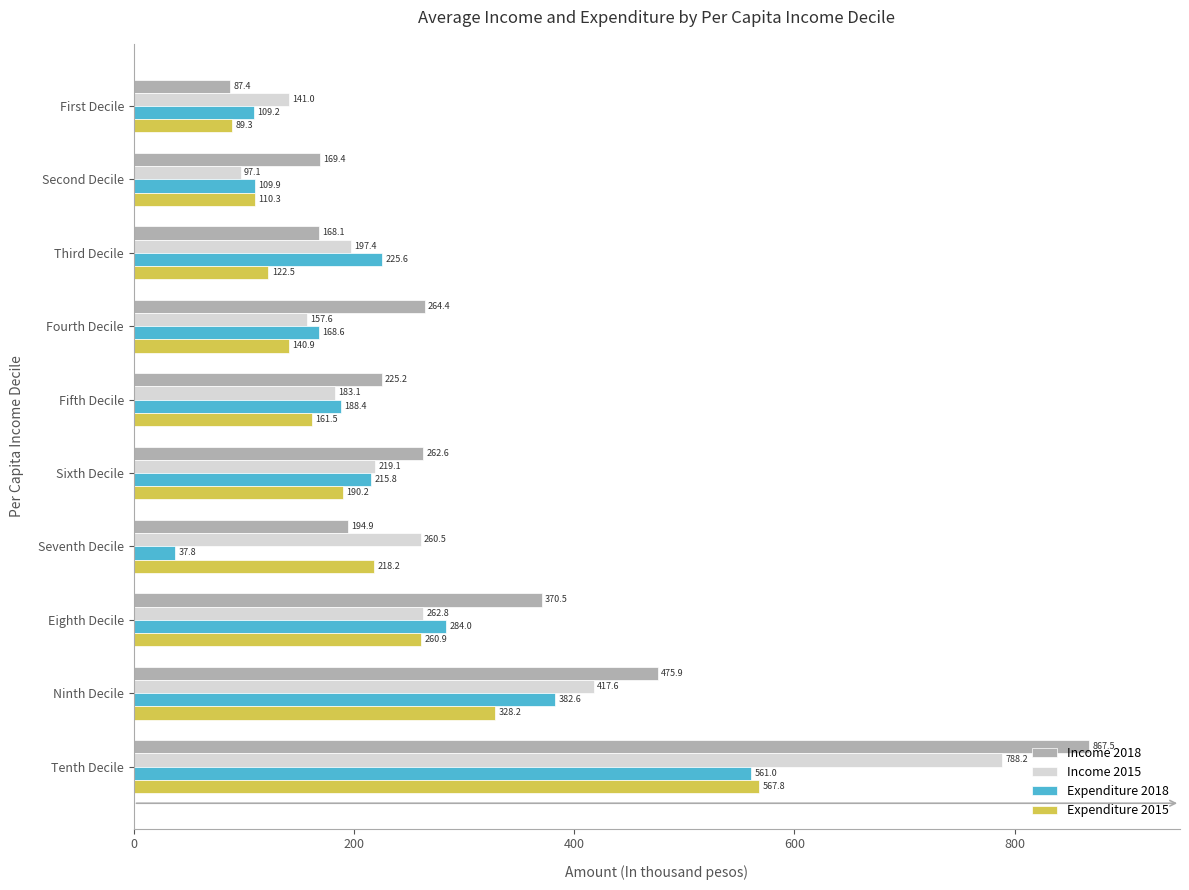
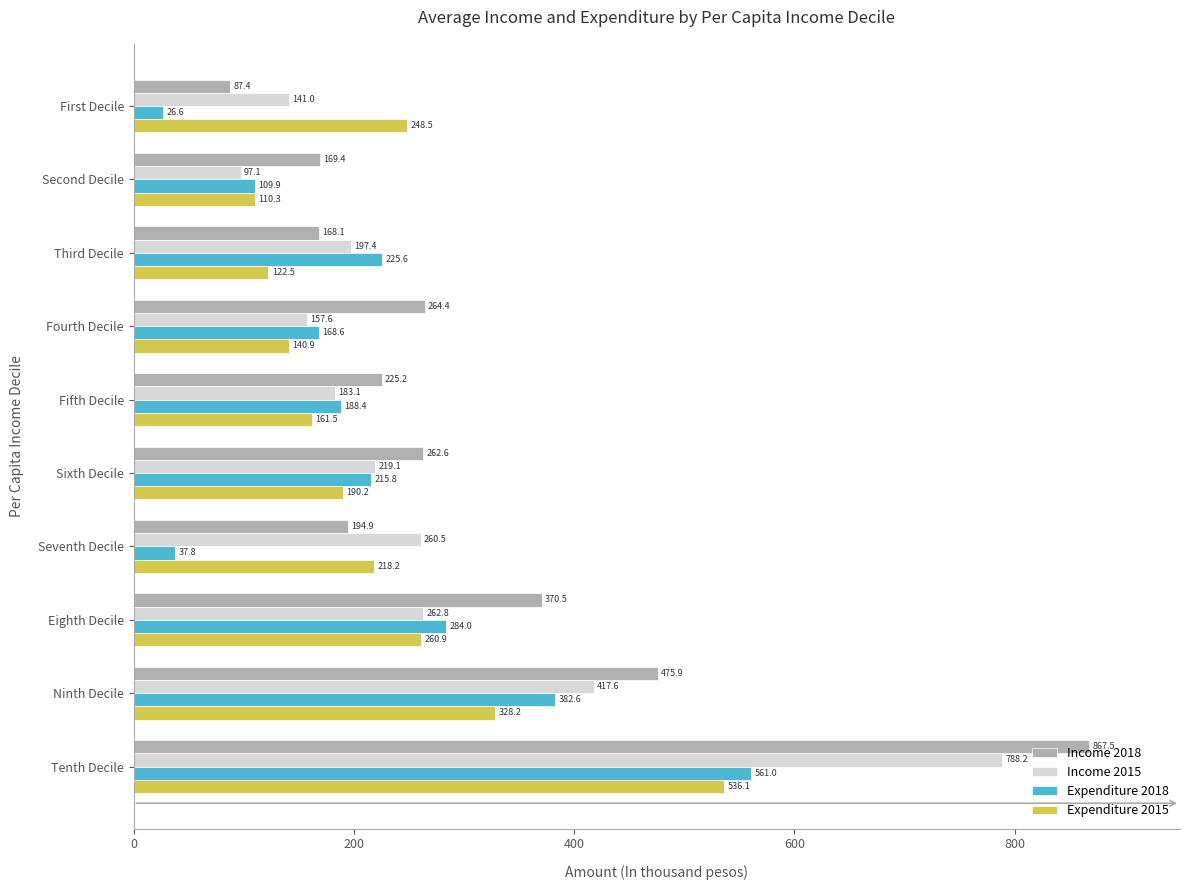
Expenditure 2018, First Decile: 109.2 -> 26.6
Expenditure 2015, First Decile: 89.3 -> 248.5
Expenditure 2015, Tenth Decile: 567.8 -> 536.1
